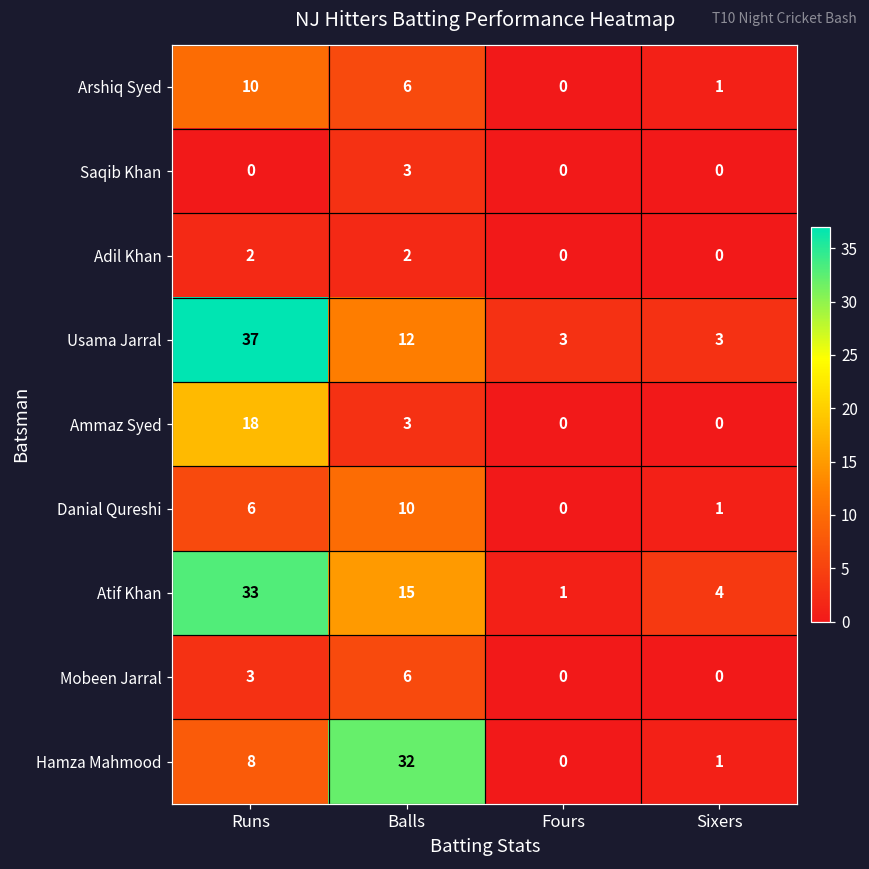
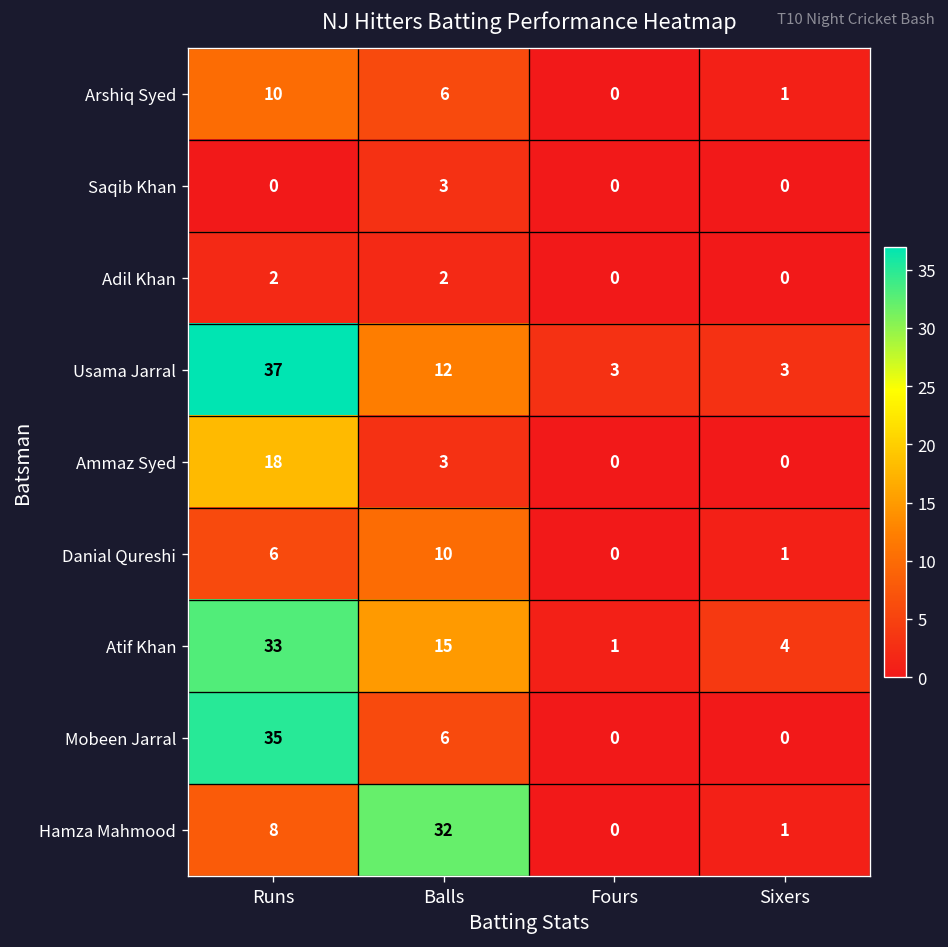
Mobeen Jarral, Runs: 3 -> 35
